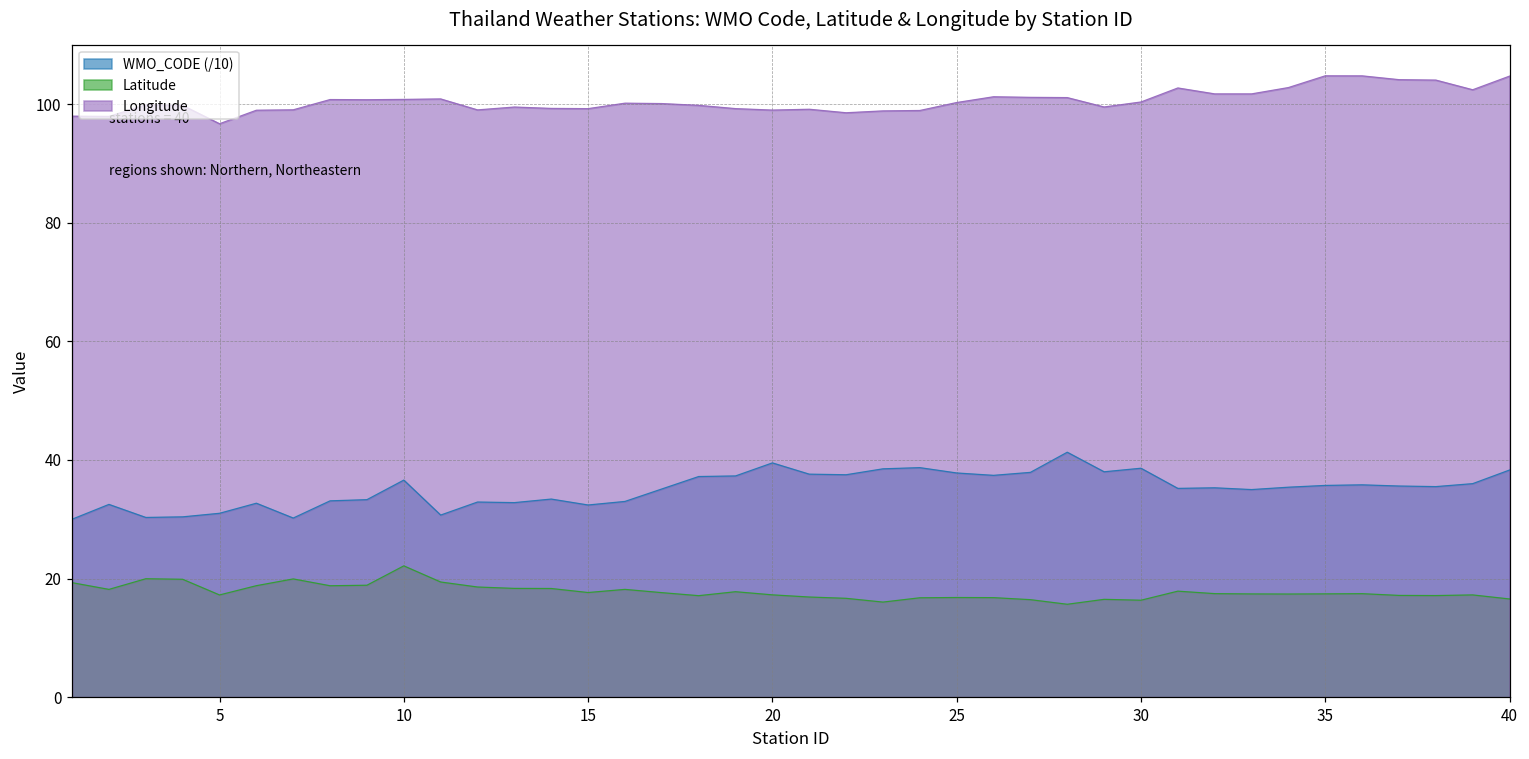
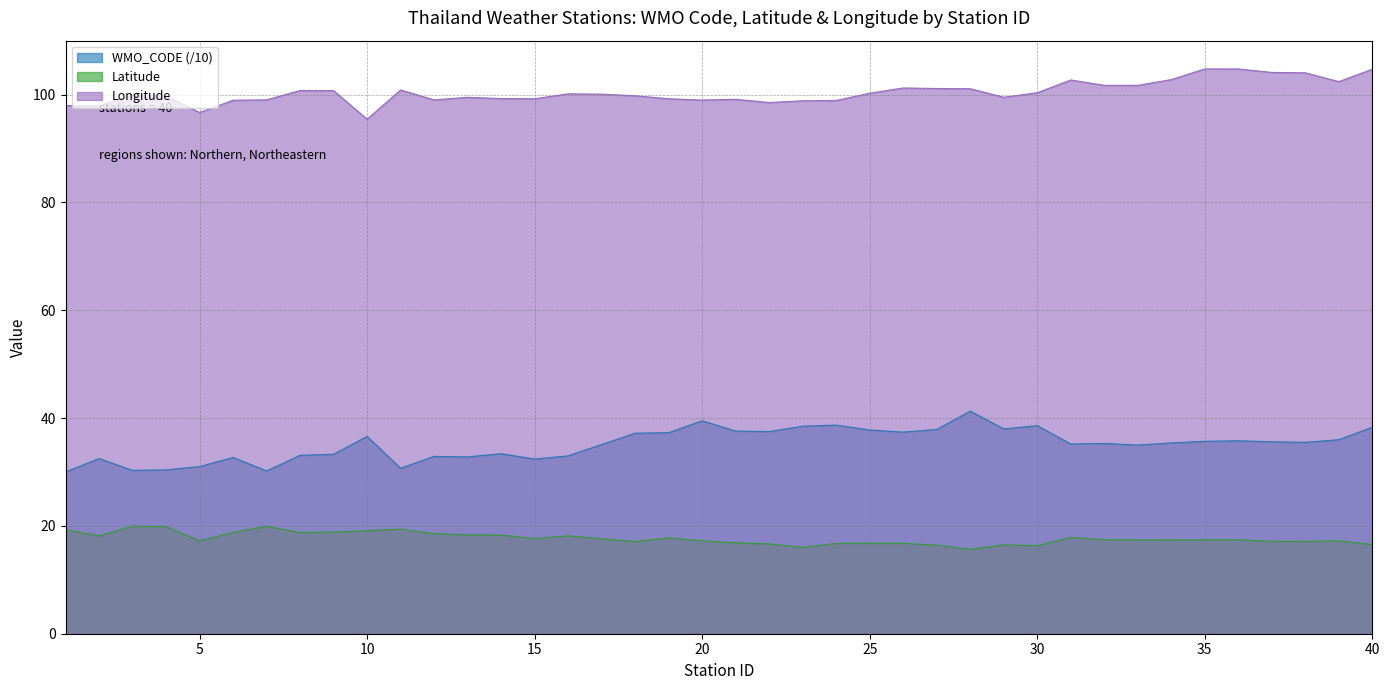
Latitude, 10: 22 -> 19
Longitude, 10: 101 -> 95
